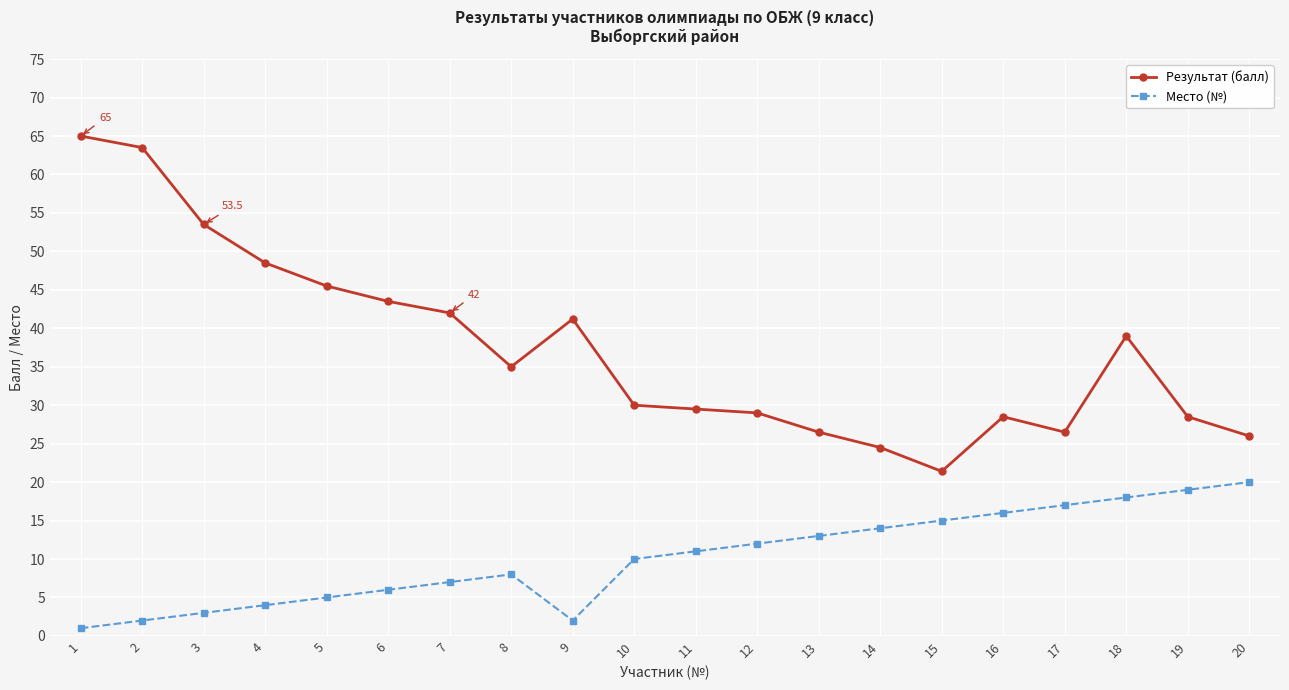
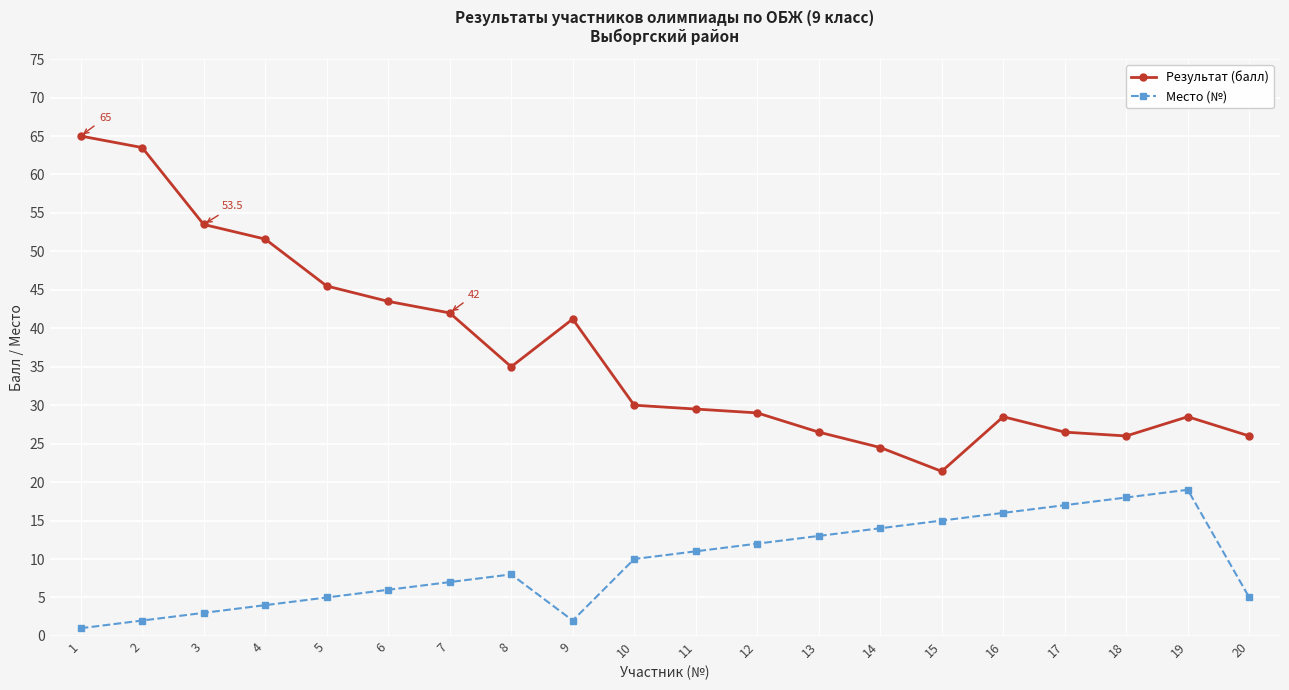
Результат (балл), 4: 49 -> 52
Результат (балл), 18: 39 -> 26
Место (№), 20: 20 -> 5
